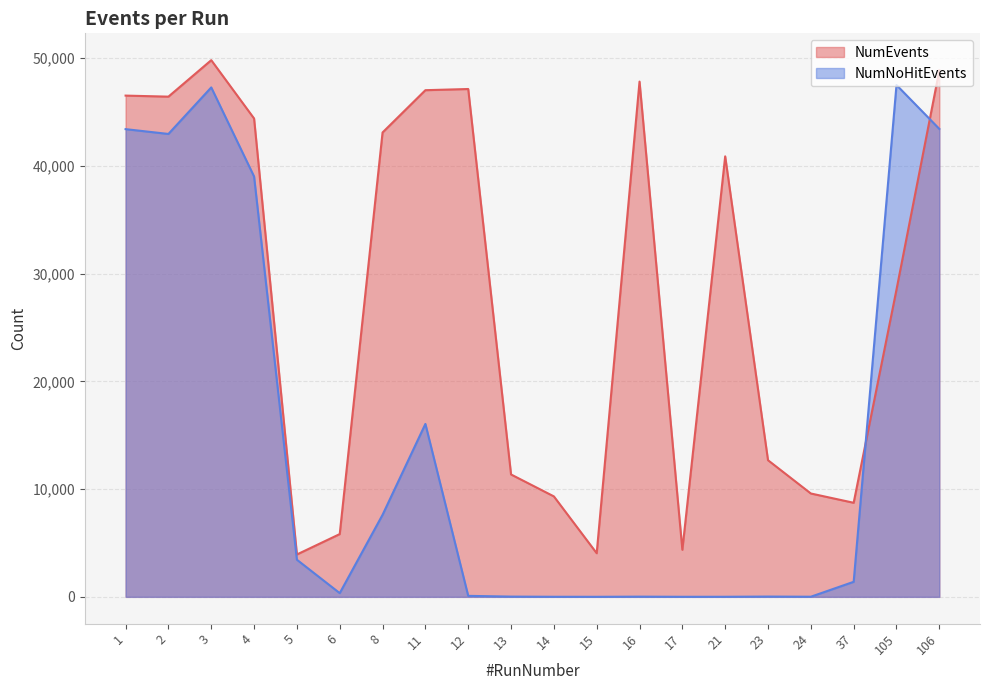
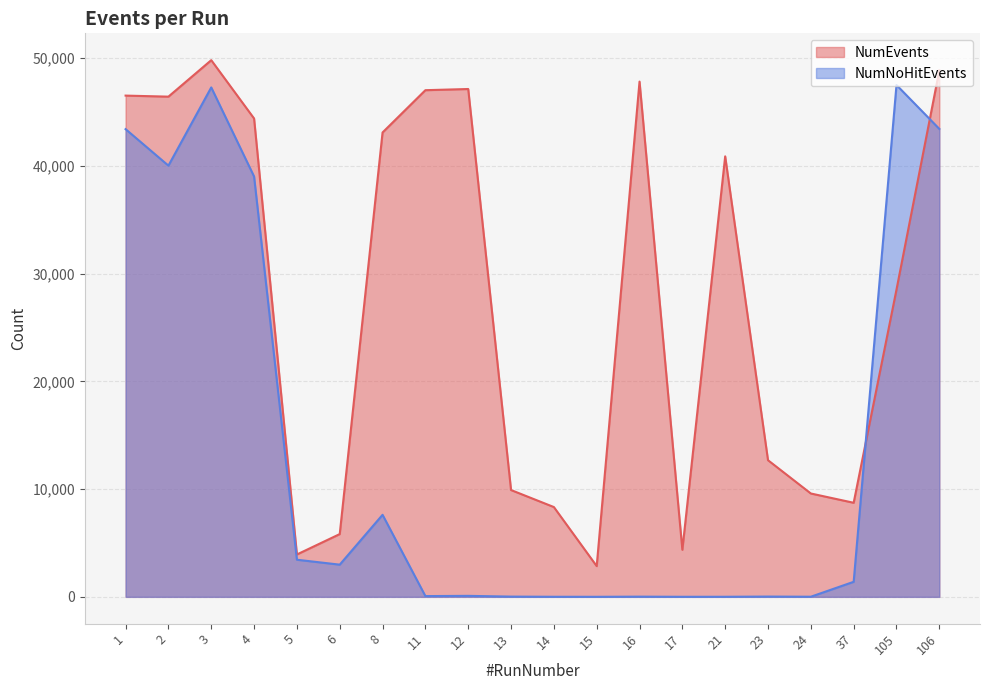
NumNoHitEvents, 2: 43,000 -> 40,000
NumNoHitEvents, 6: 300 -> 3,000
NumNoHitEvents, 11: 16,100 -> 100
NumEvents, 13: 11,400 -> 9,900
NumEvents, 14: 9,300 -> 8,300
NumEvents, 15: 4,000 -> 2,900
